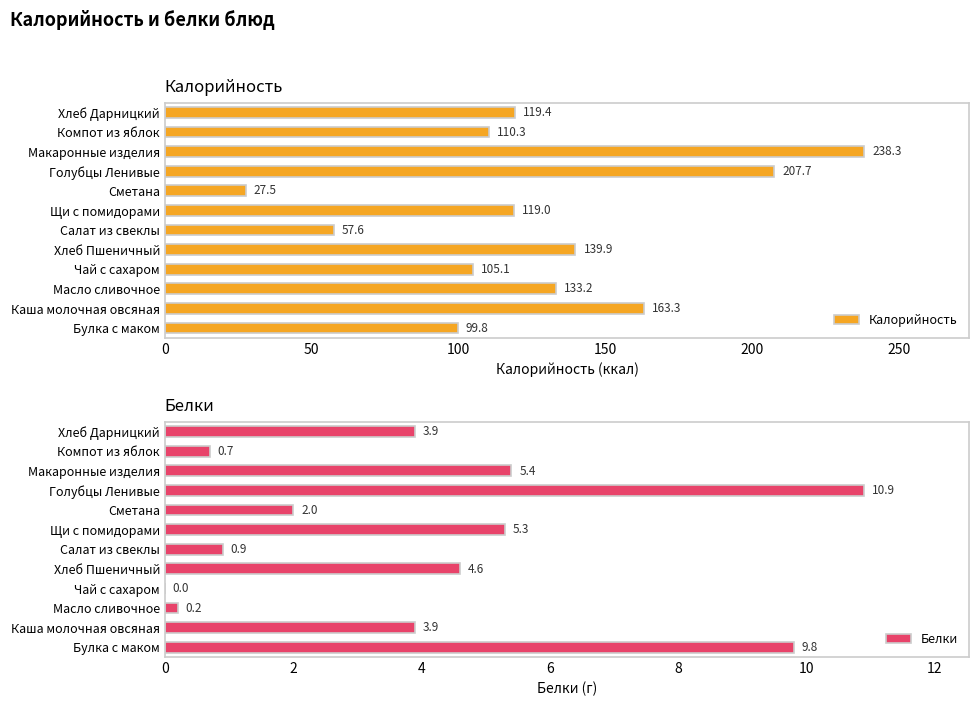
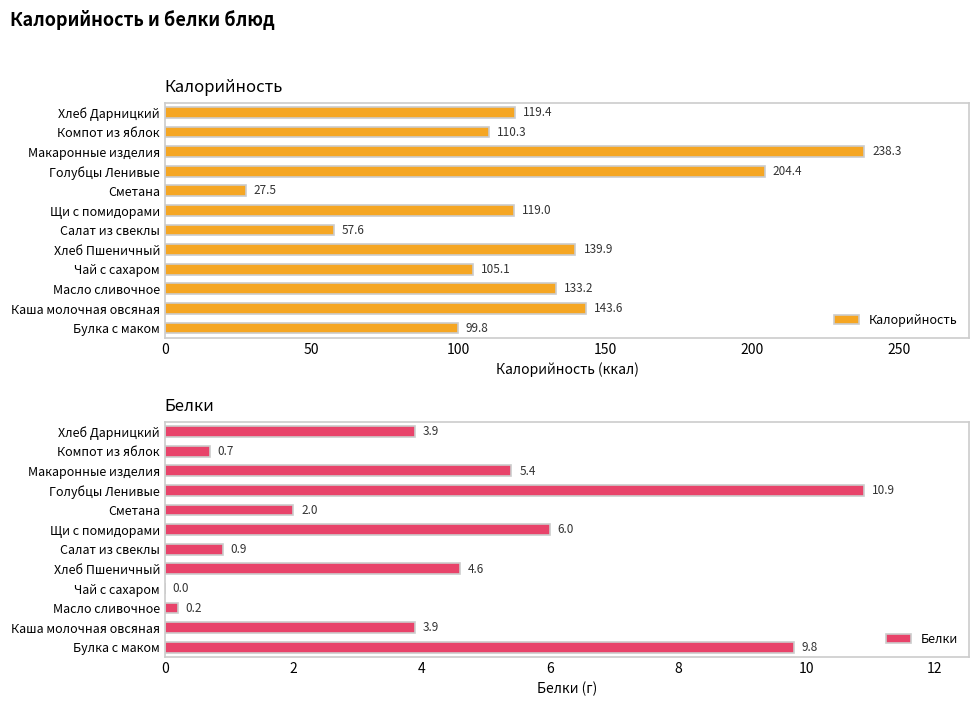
Калорийность, Голубцы Ленивые: 207.7 -> 204.4
Калорийность, Каша молочная овсяная: 163.3 -> 143.6
Белки, Щи с помидорами: 5.3 -> 6.0
